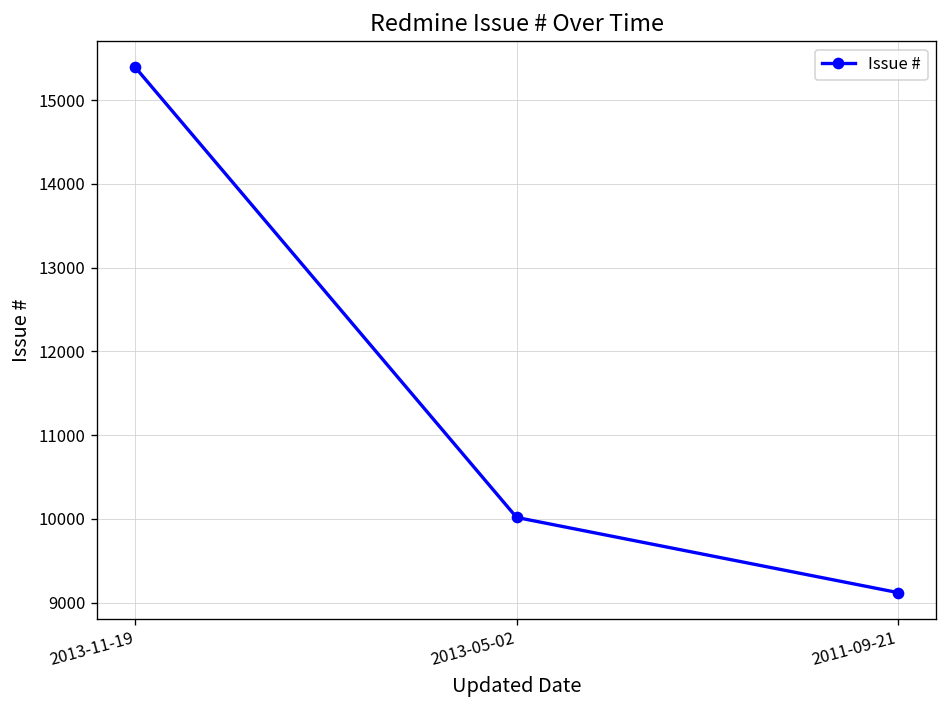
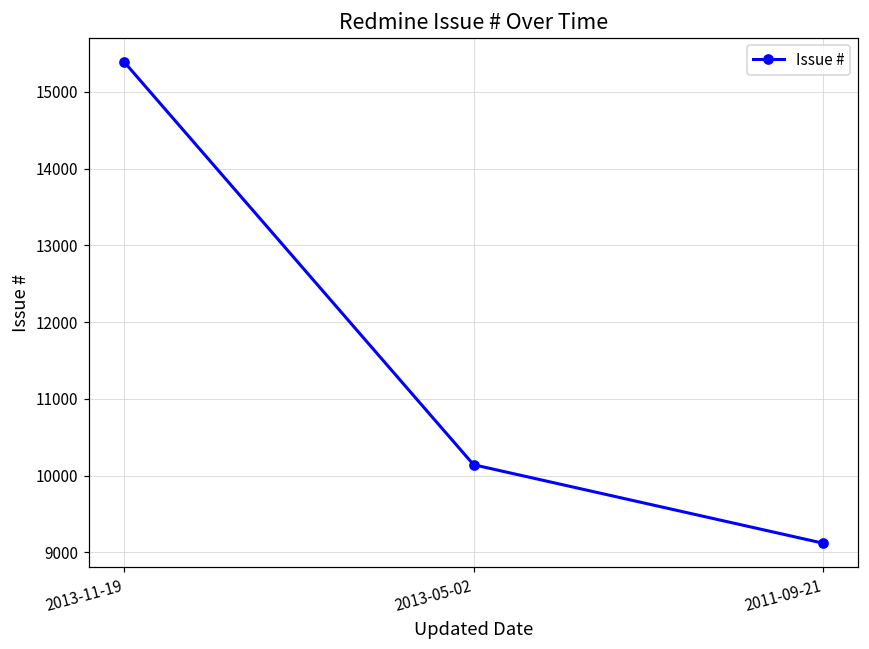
2013-05-02: 10000 -> 10100
